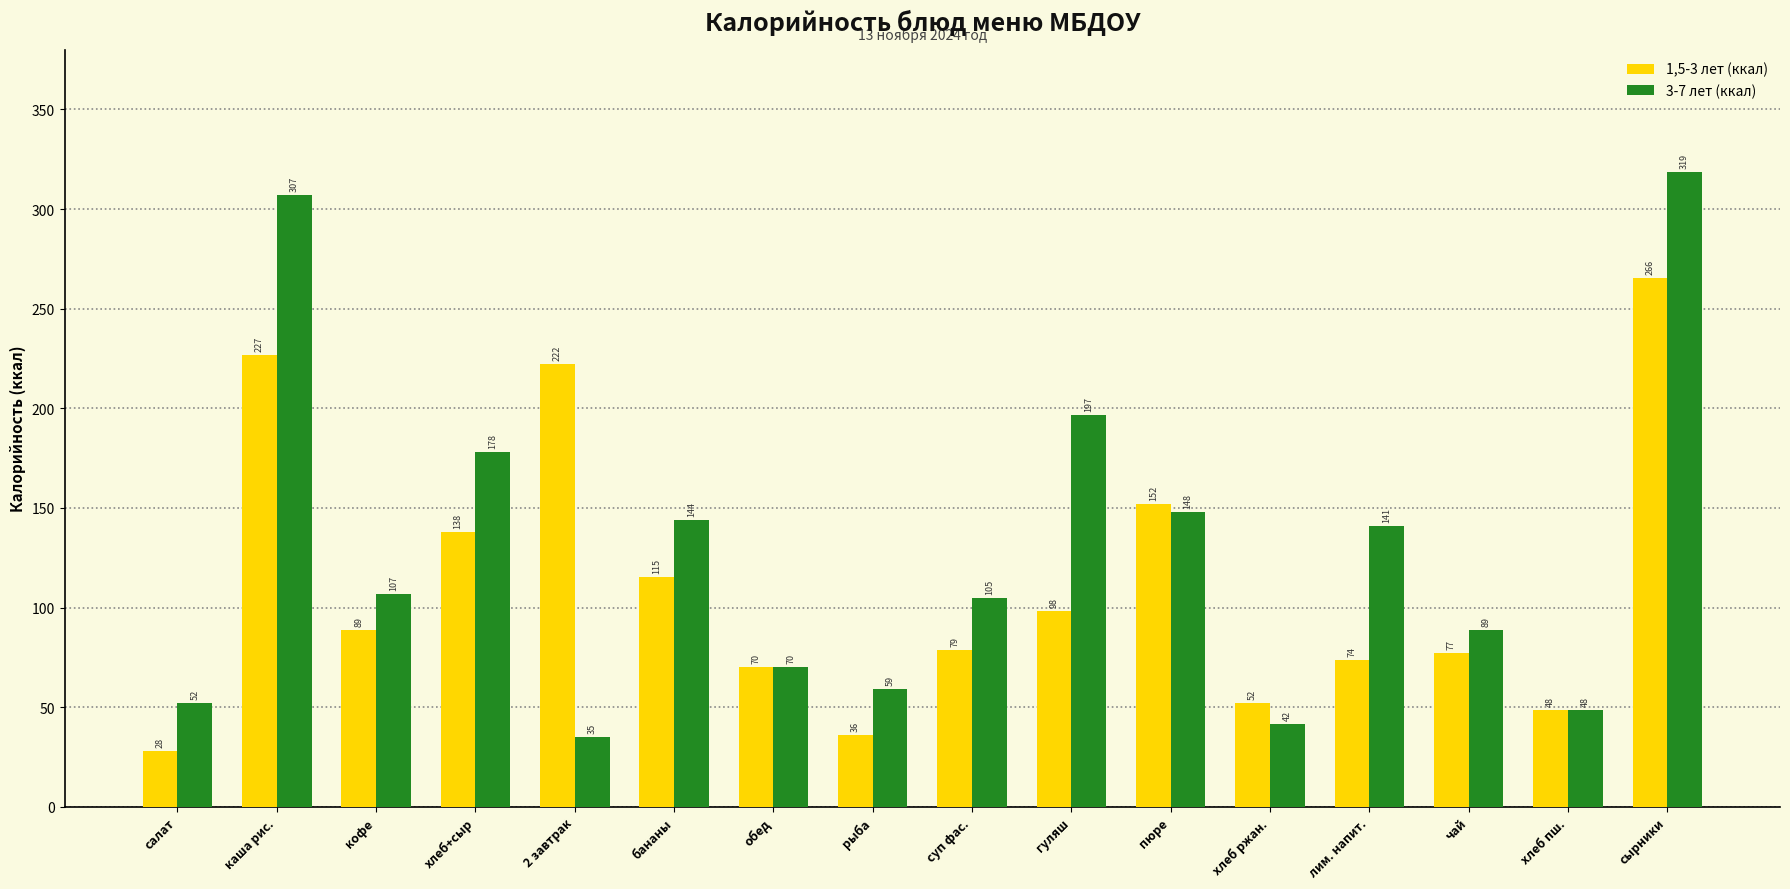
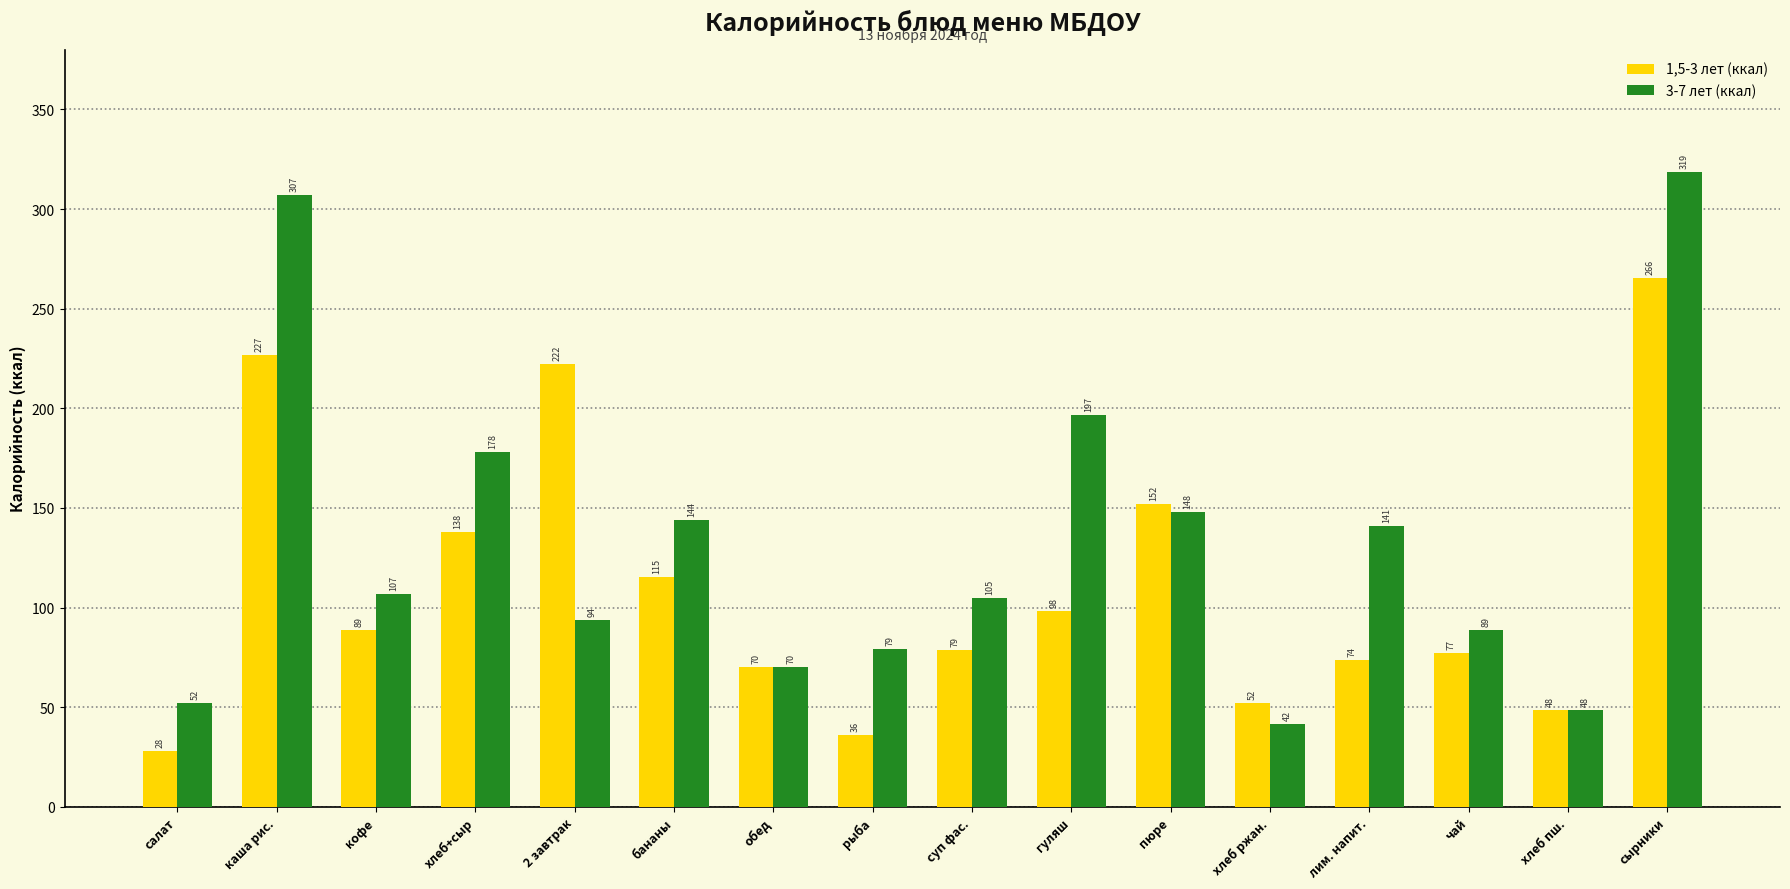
3-7 лет (ккал), 2 завтрак: 35 -> 94
3-7 лет (ккал), рыба: 59 -> 79
